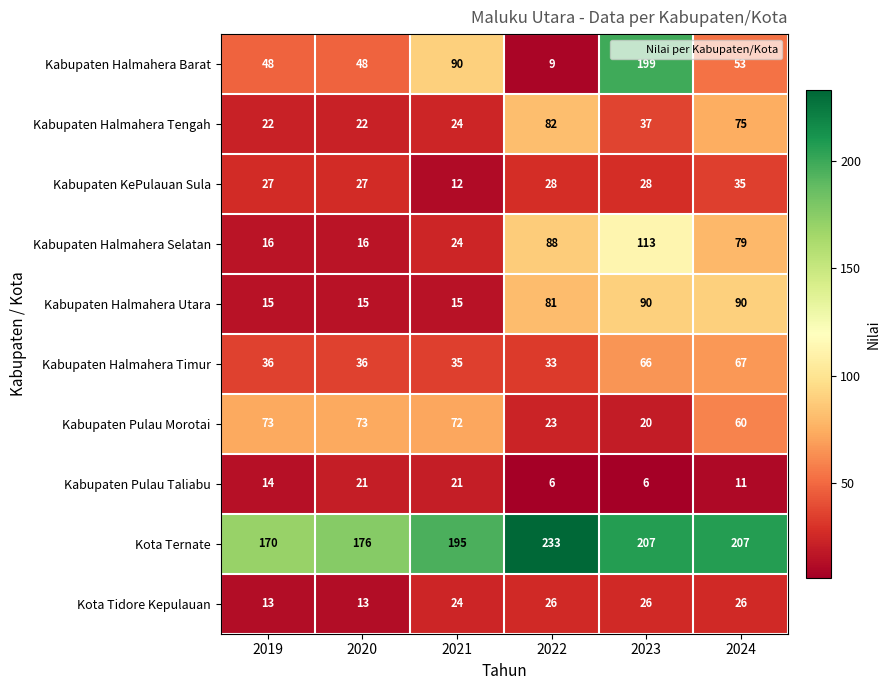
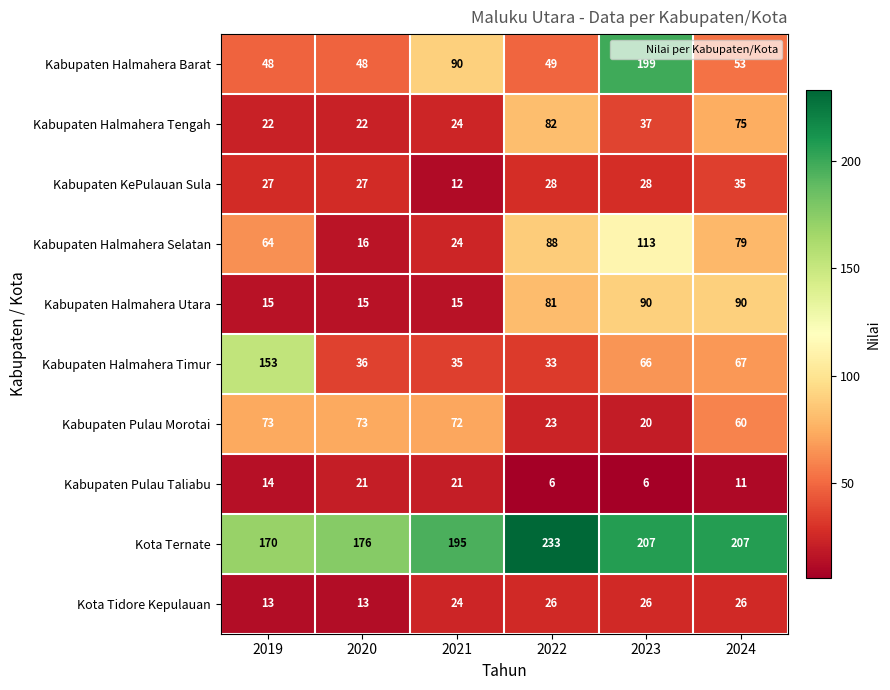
Kabupaten Halmahera Barat, 2022: 9 -> 49
Kabupaten Halmahera Selatan, 2019: 16 -> 64
Kabupaten Halmahera Timur, 2019: 36 -> 153
